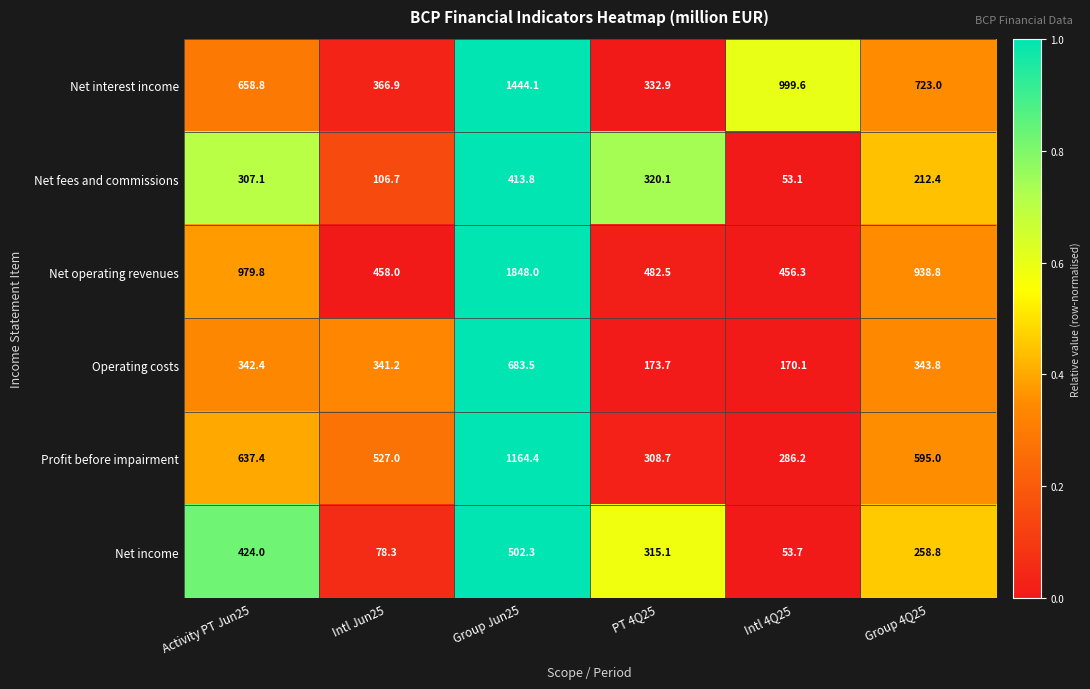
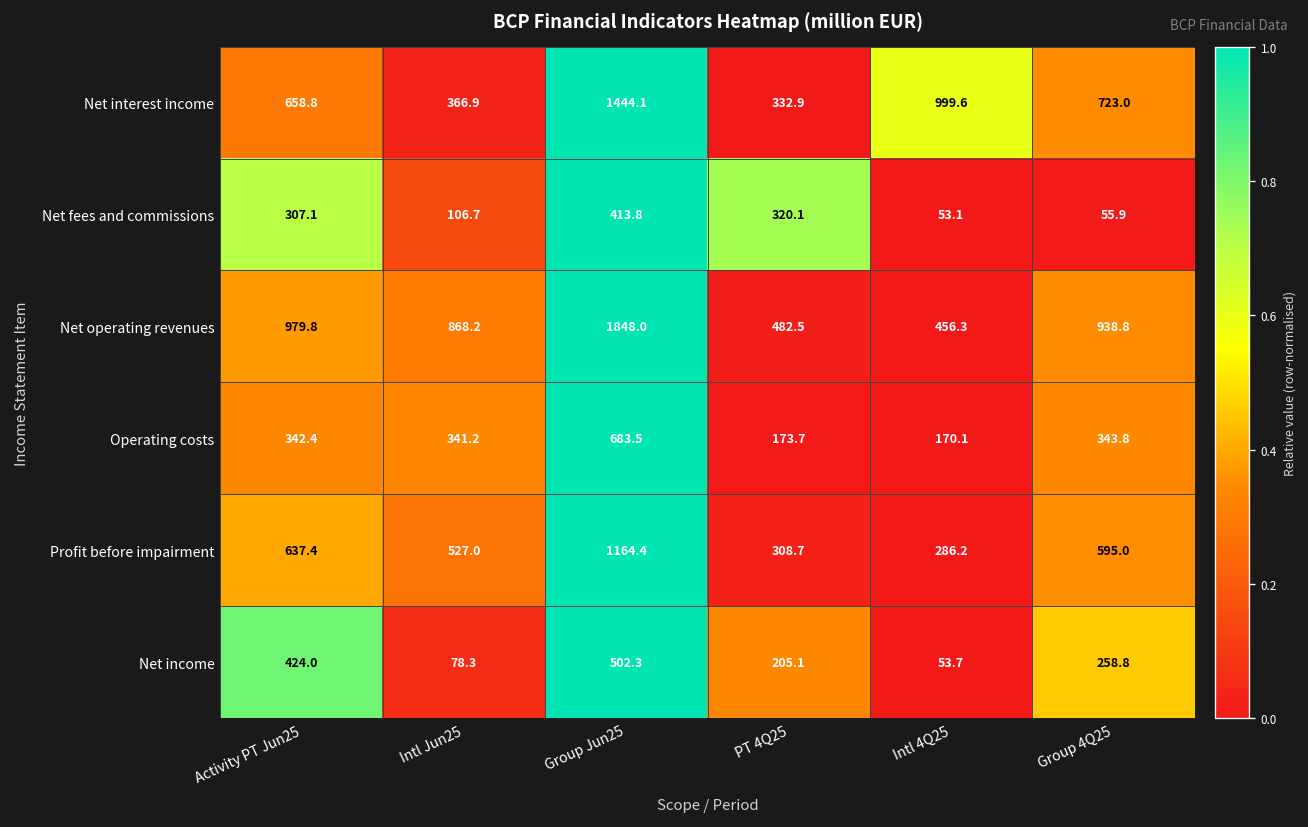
Net fees and commissions, Group 4Q25: 212.4 -> 55.9
Net operating revenues, Intl Jun25: 458.0 -> 868.2
Net income, PT 4Q25: 315.1 -> 205.1
